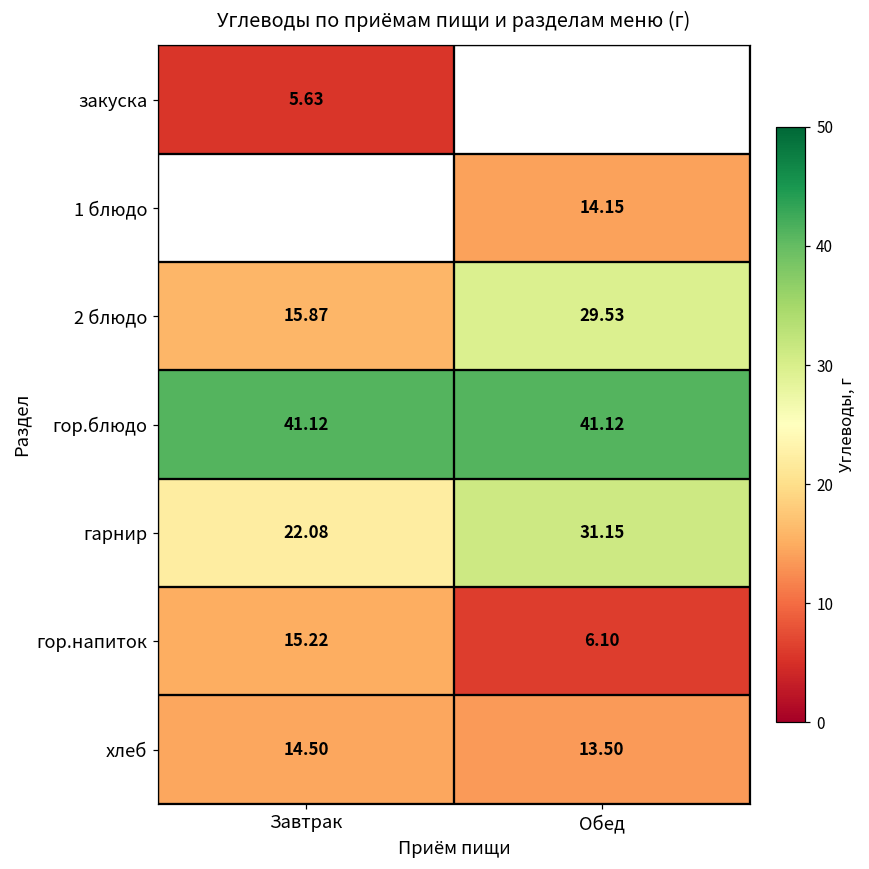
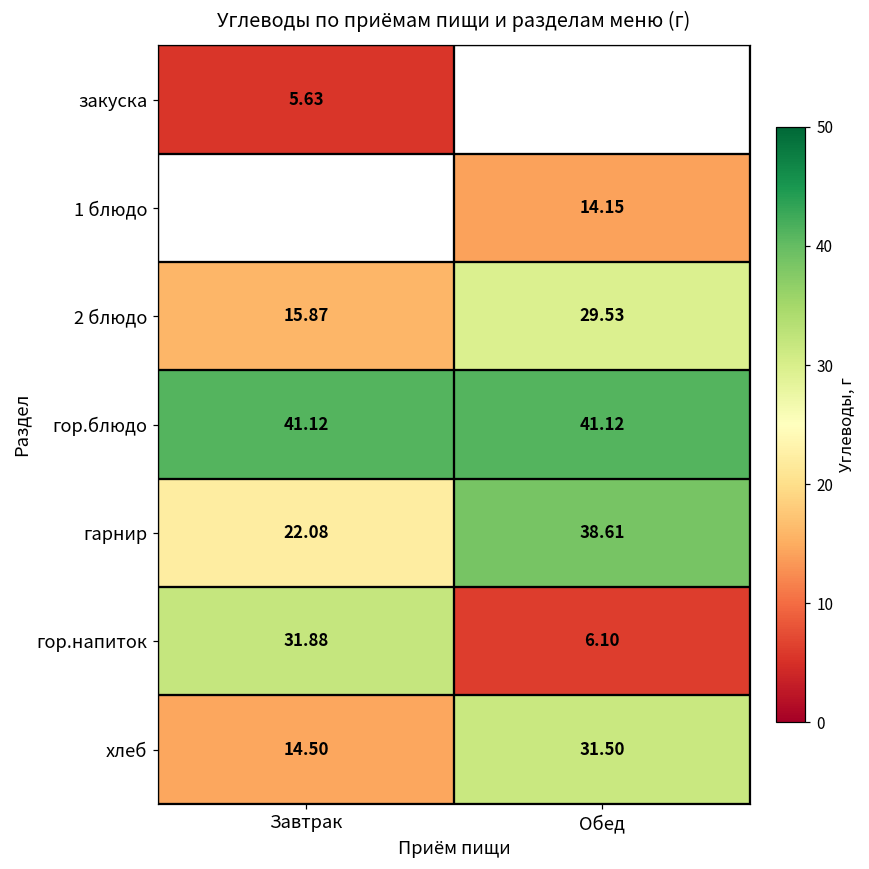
гарнир, Обед: 31.15 -> 38.61
гор.напиток, Завтрак: 15.22 -> 31.88
хлеб, Обед: 13.50 -> 31.50
